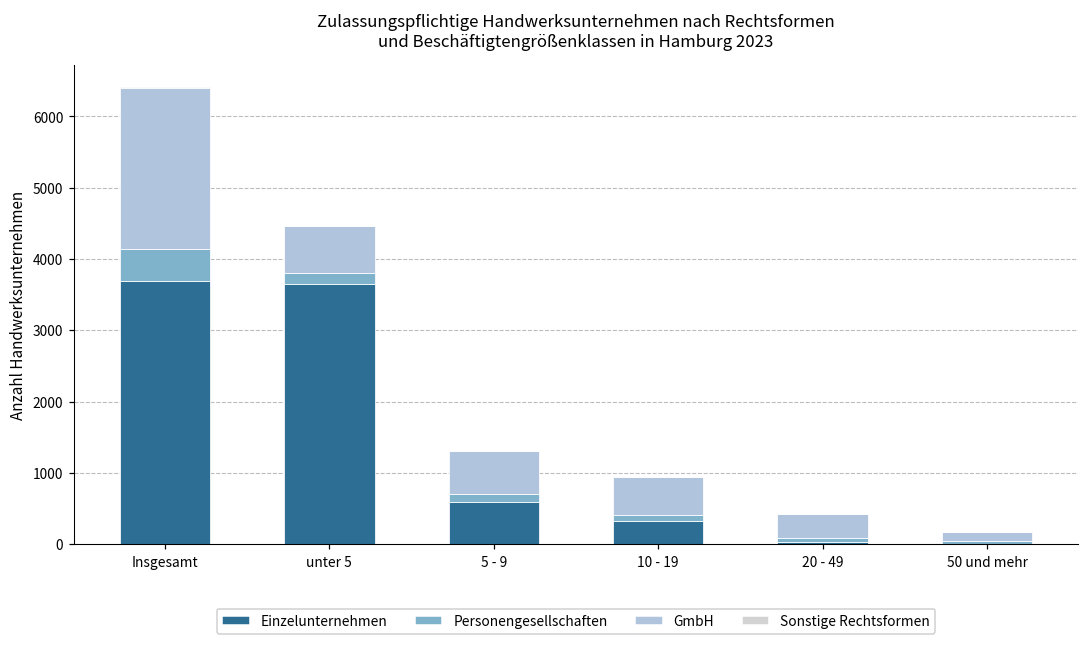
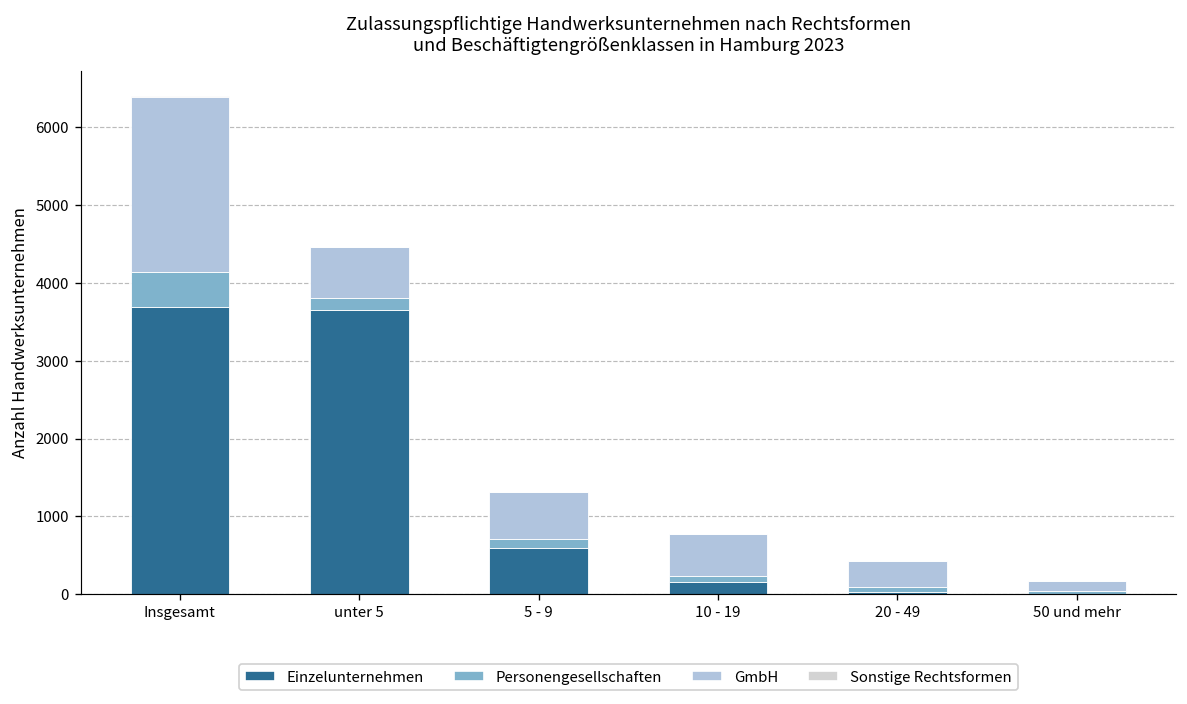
Einzelunternehmen, 10 - 19: 300 -> 200
